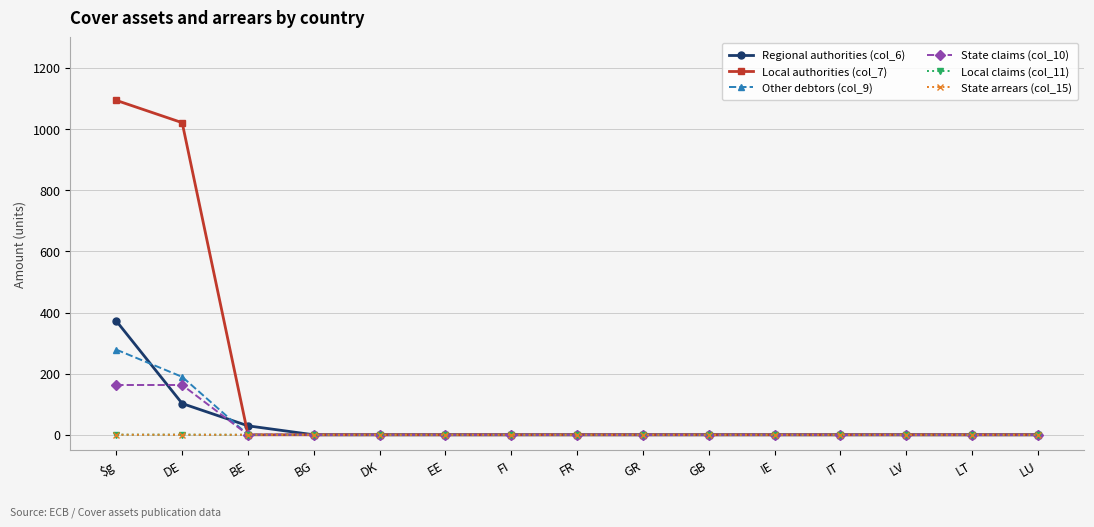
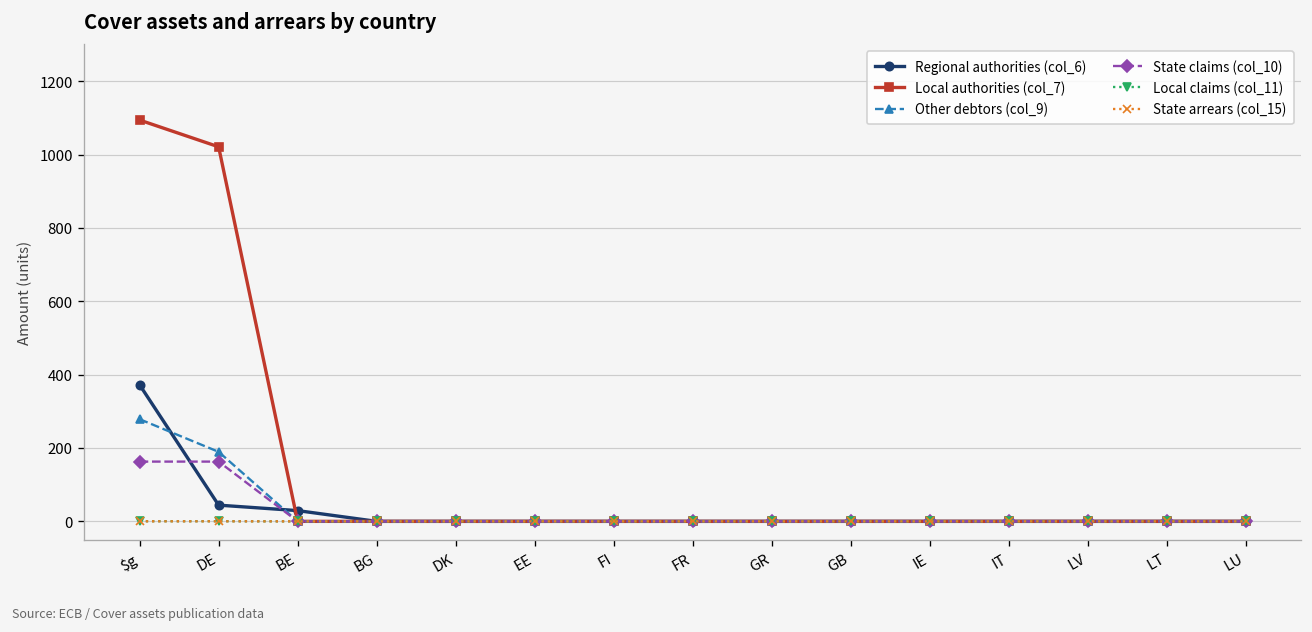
Regional authorities (col_6), DE: 100 -> 40
